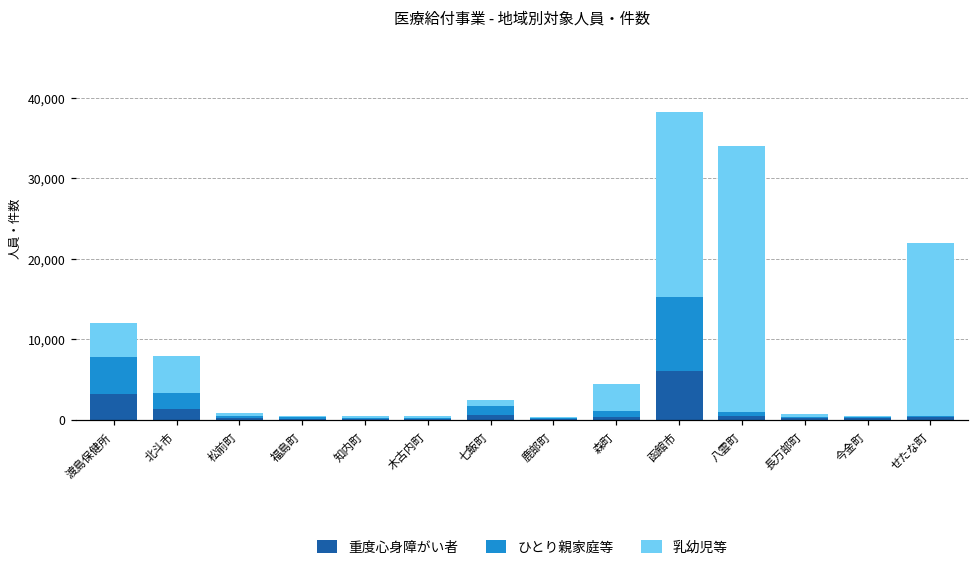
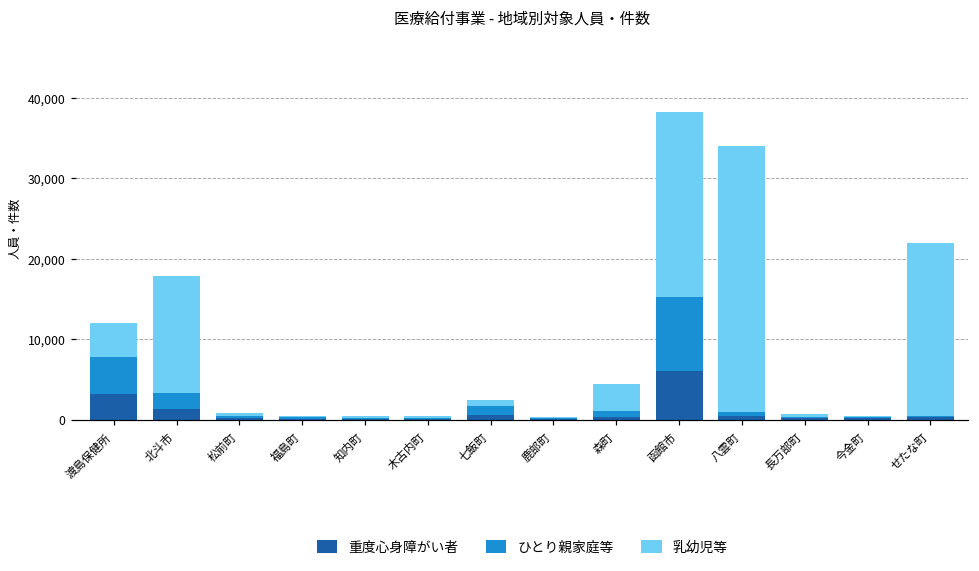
乳幼児等, 北斗市: 5,000 -> 14,000
